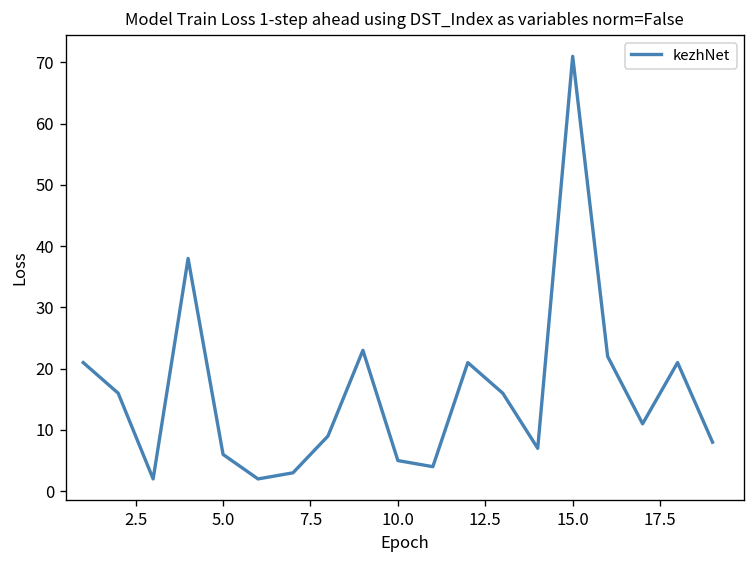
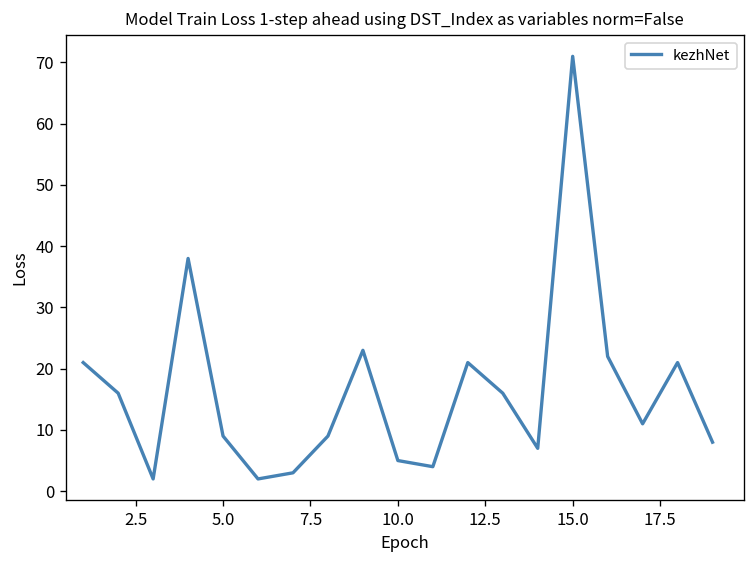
5.0: 6 -> 9
